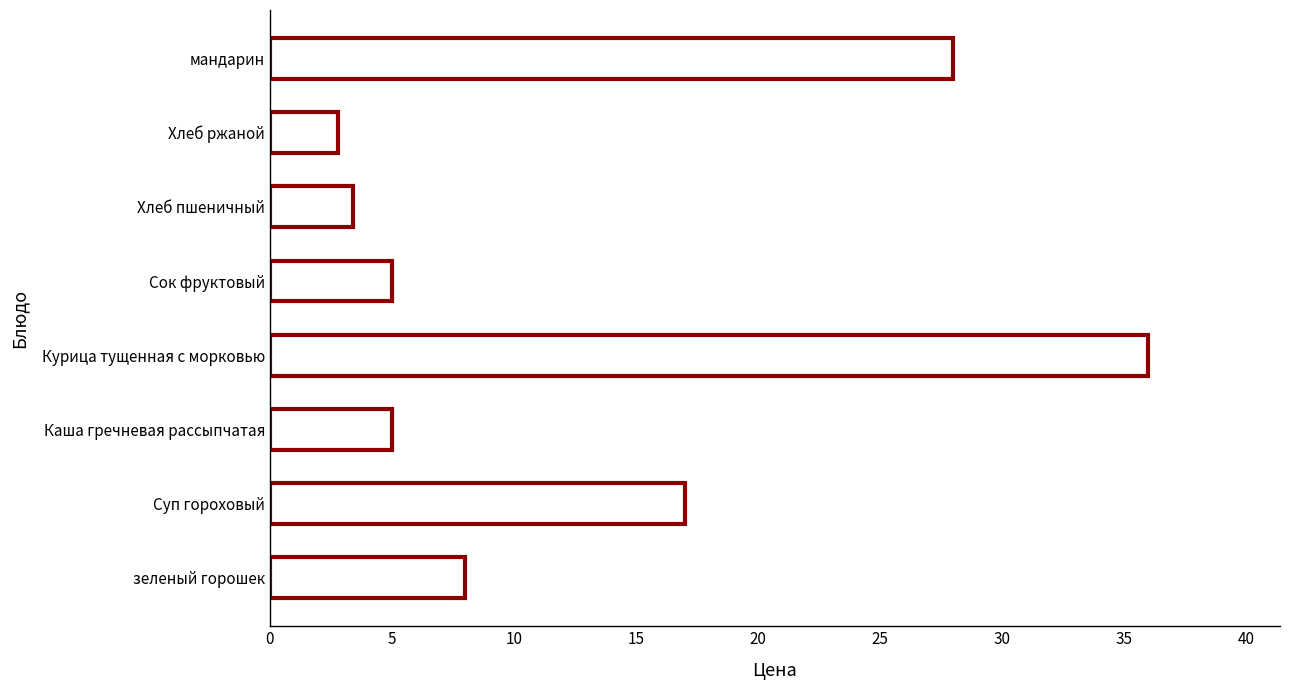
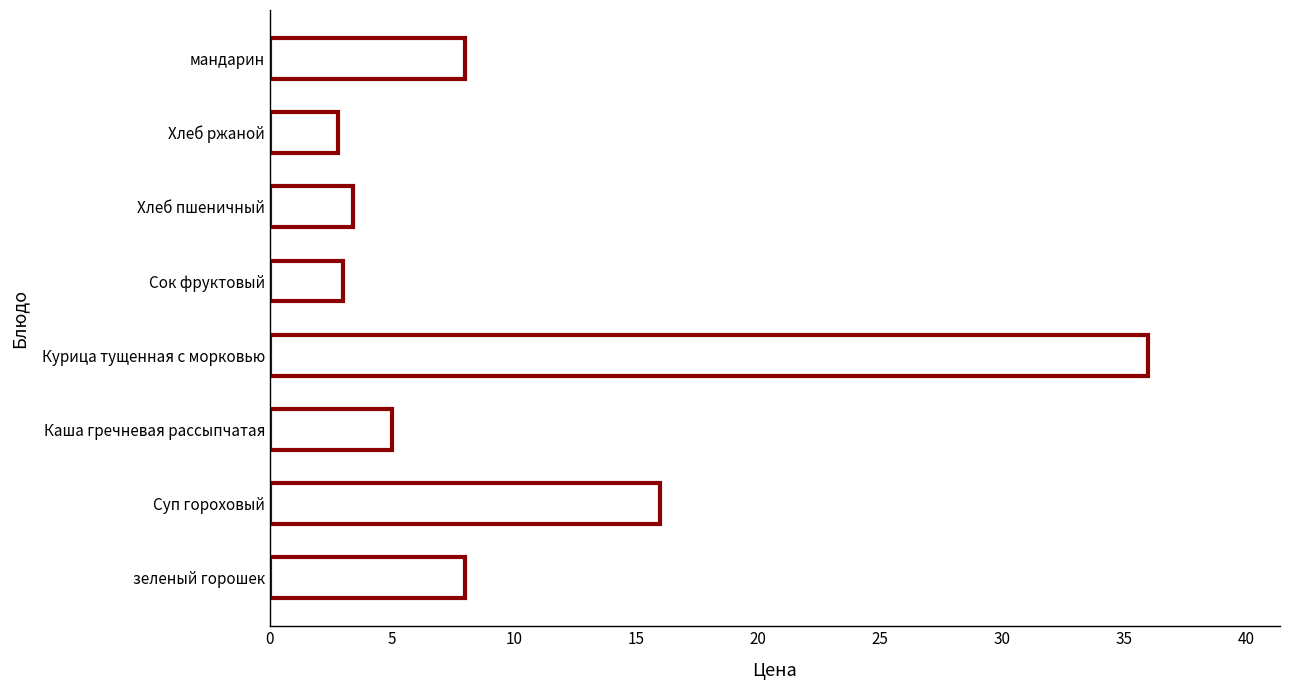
мандарин: 28 -> 8
Сок фруктовый: 5 -> 3
Суп гороховый: 17 -> 16
